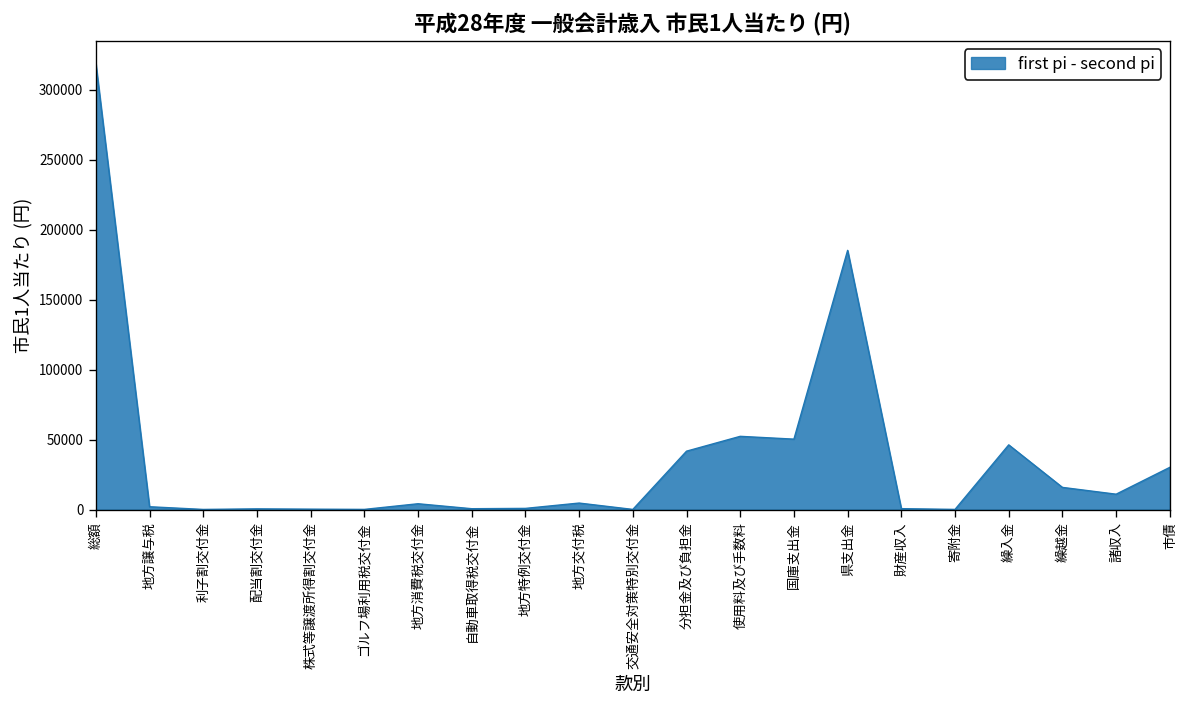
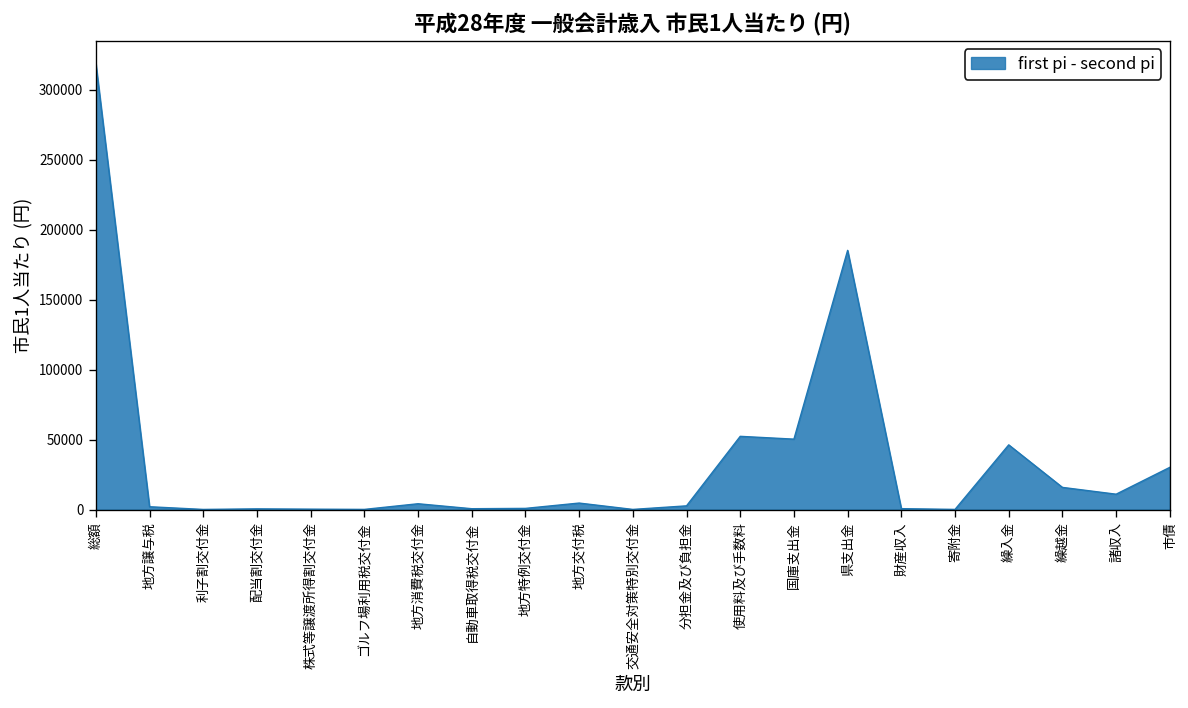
分担金及び負担金: 42000 -> 3000
